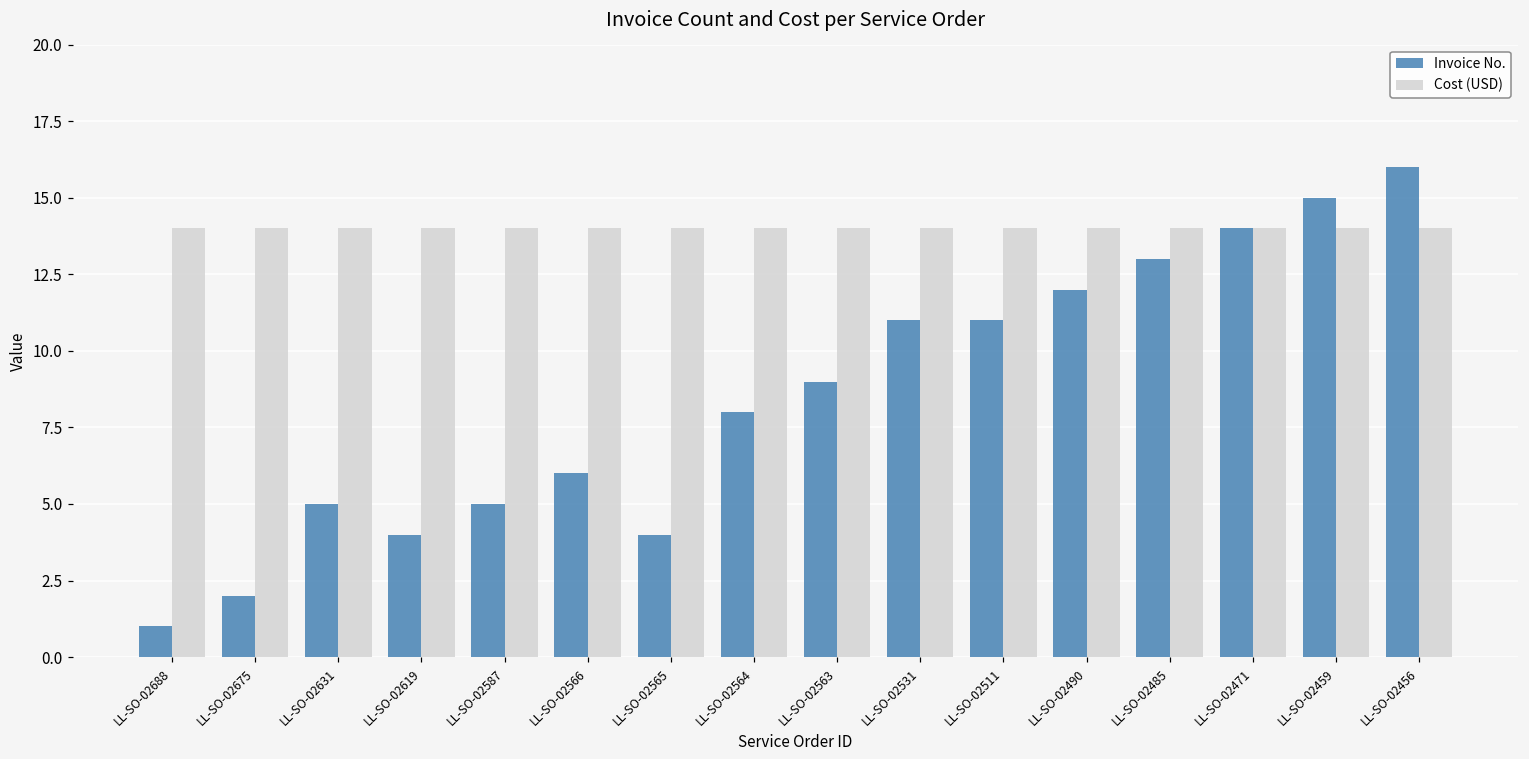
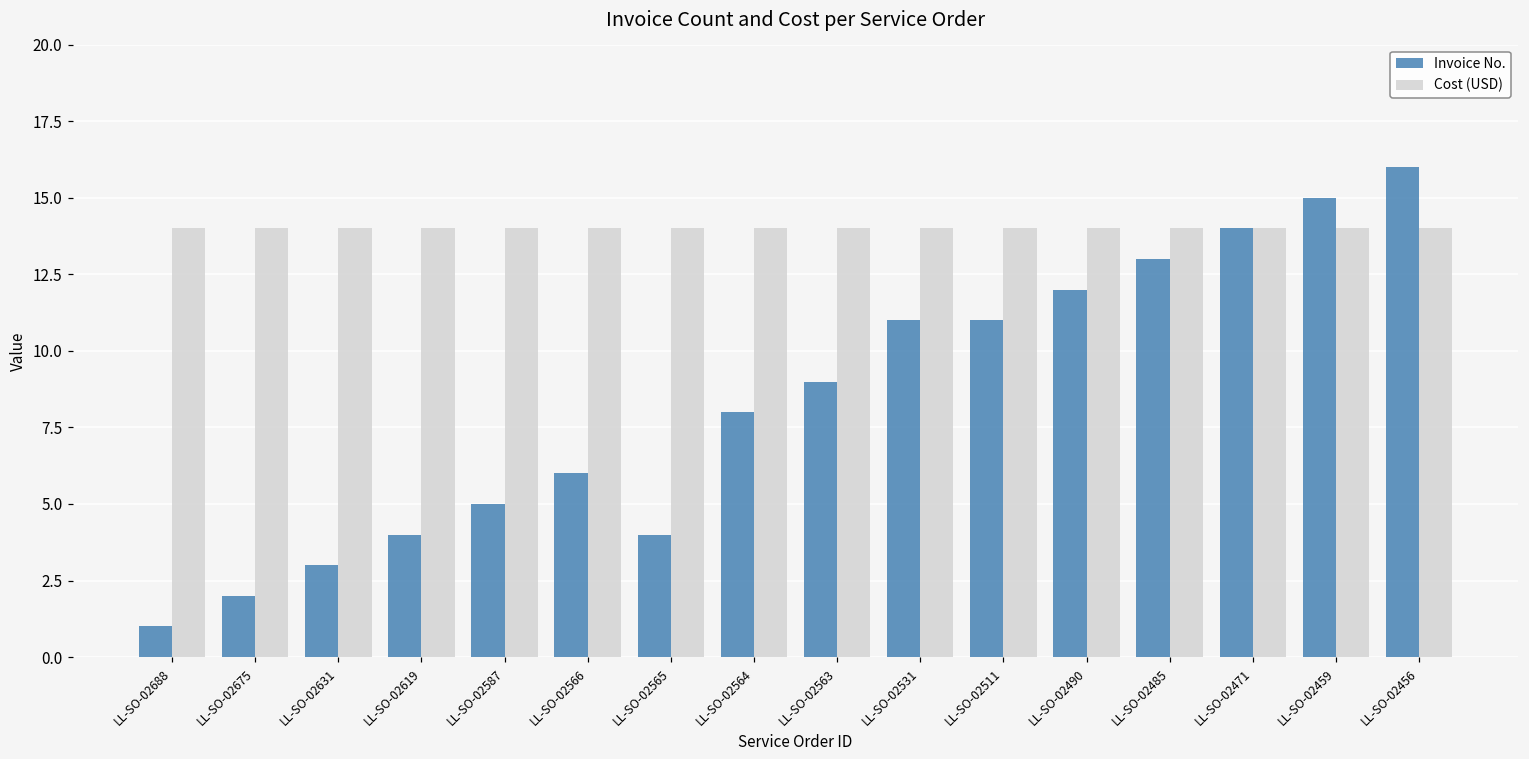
Invoice No., LL-SO-02631: 5 -> 3
